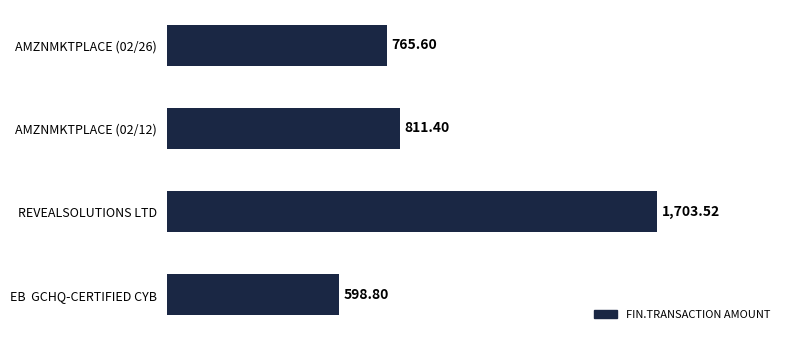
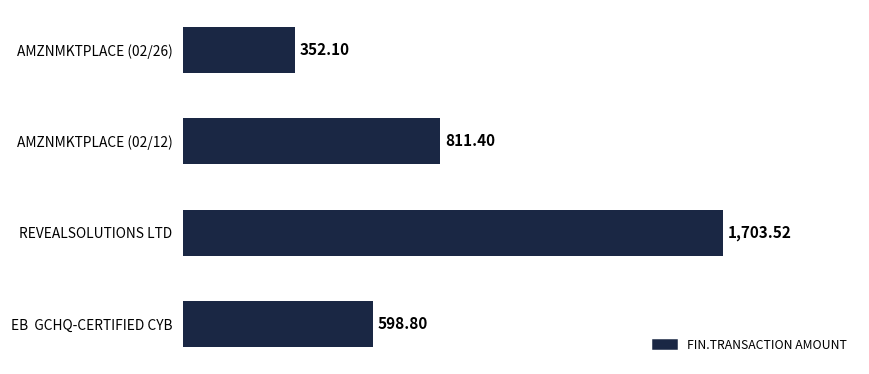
AMZNMKTPLACE (02/26): 765.60 -> 352.10
